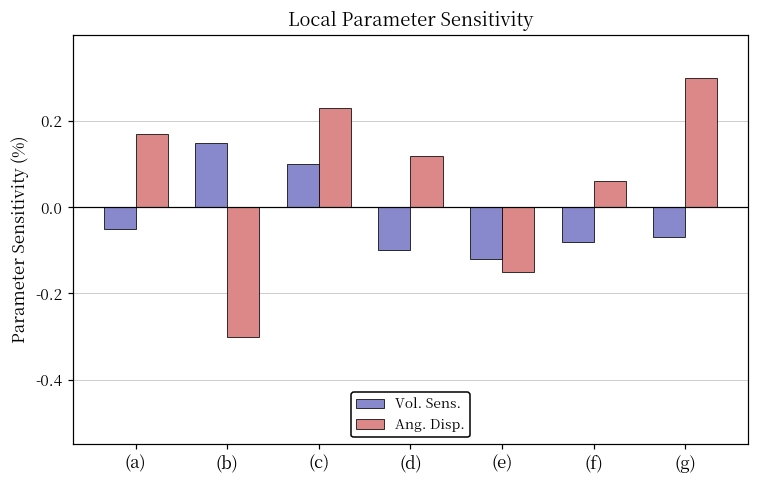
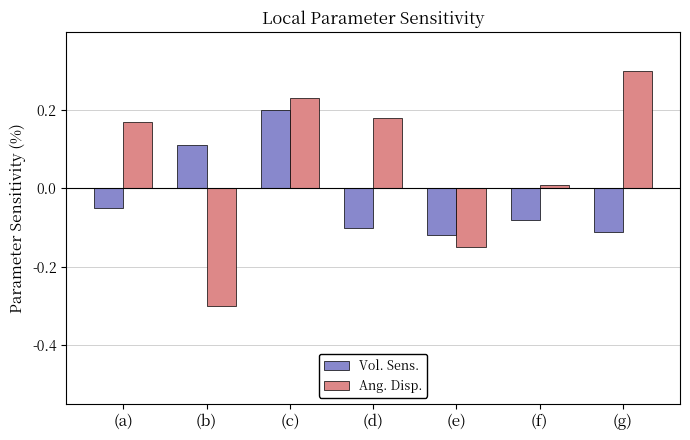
Vol. Sens., (b): 0.15 -> 0.11
Vol. Sens., (c): 0.1 -> 0.2
Ang. Disp., (d): 0.12 -> 0.18
Ang. Disp., (f): 0.06 -> 0.01
Vol. Sens., (g): -0.07 -> -0.11
